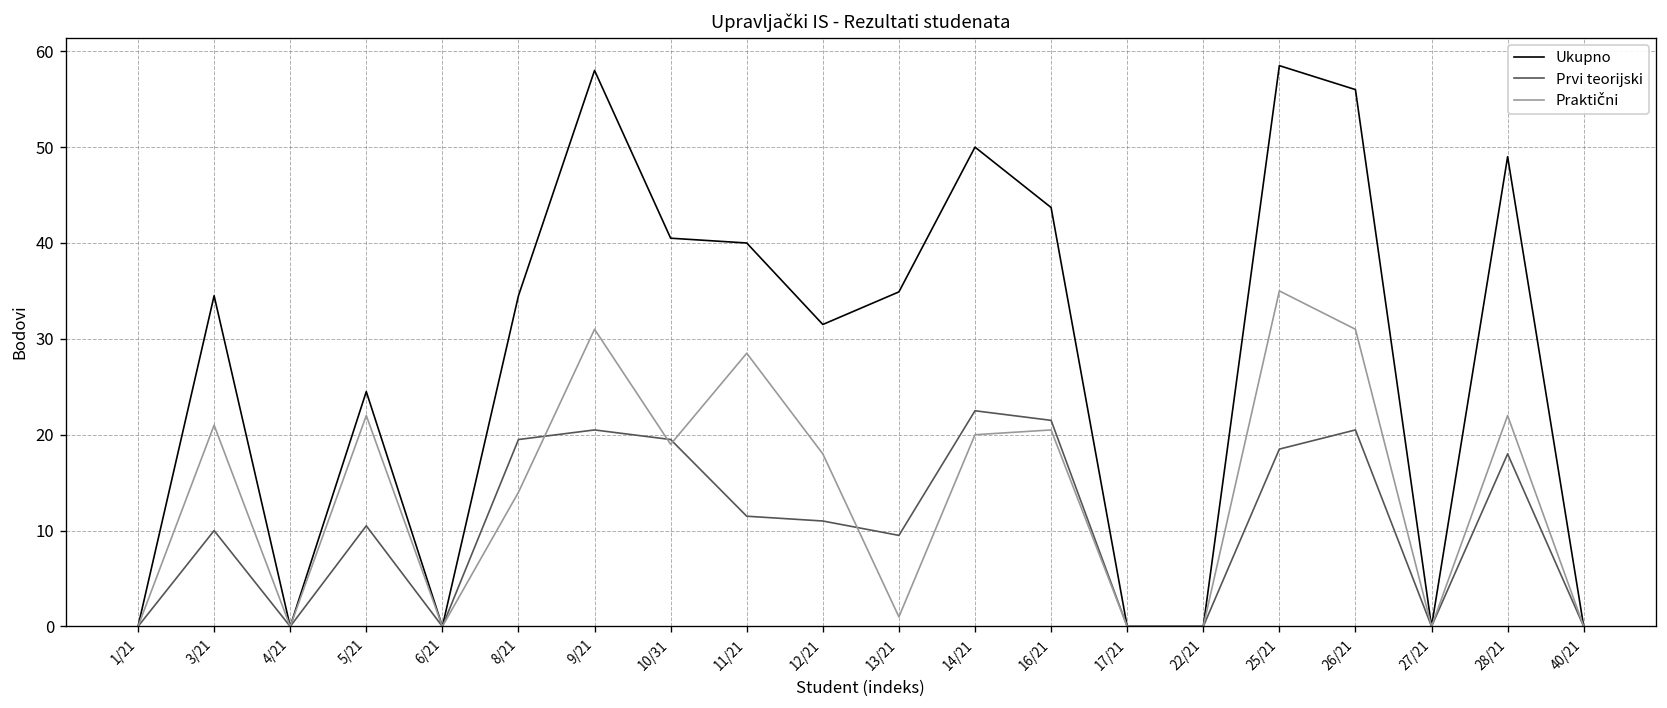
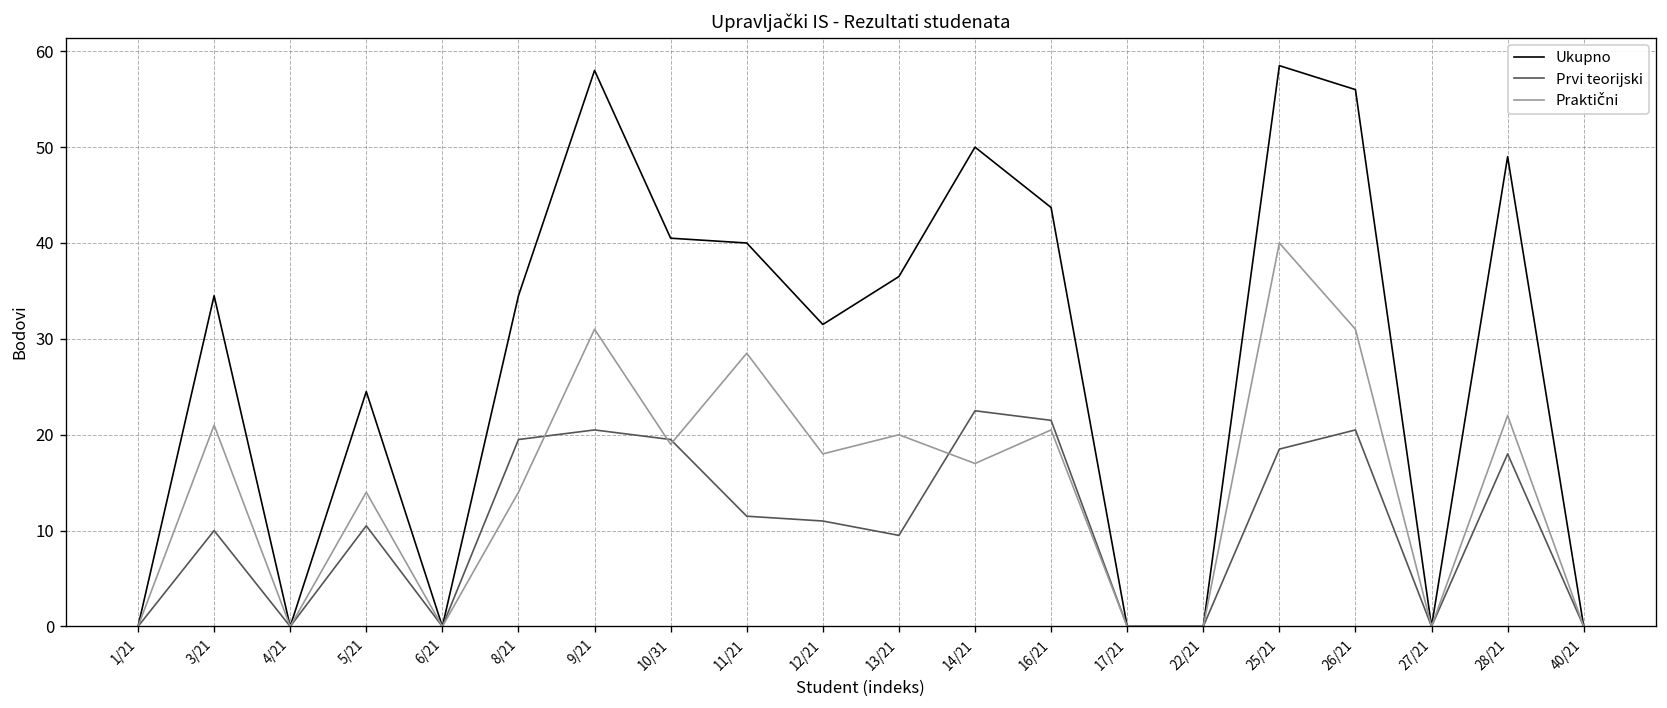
Praktični, 5/21: 22 -> 14
Ukupno, 13/21: 35 -> 37
Praktični, 13/21: 1 -> 20
Praktični, 14/21: 20 -> 17
Praktični, 25/21: 35 -> 40
